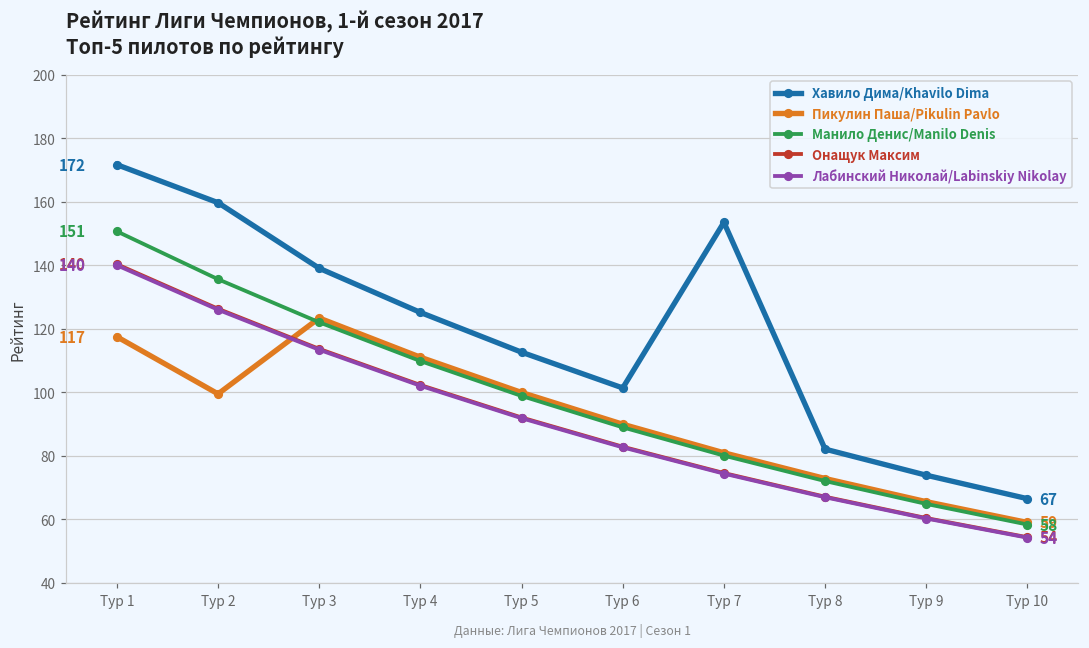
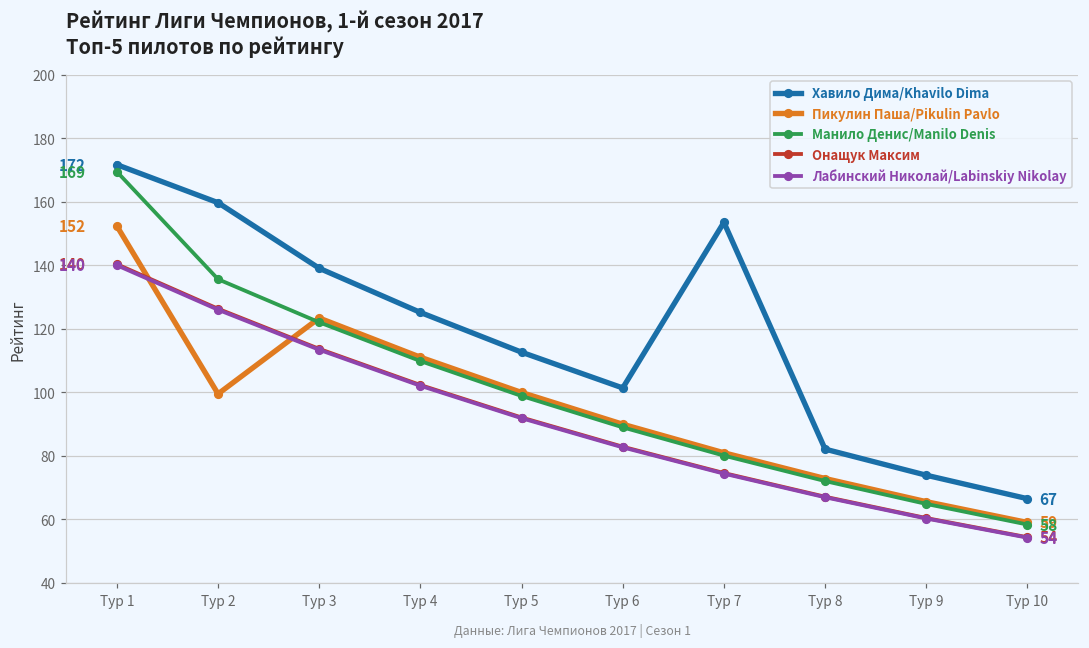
Пикулин Паша/Pikulin Pavlo, Тур 1: 117 -> 152
Манило Денис/Manilo Denis, Тур 1: 151 -> 169
